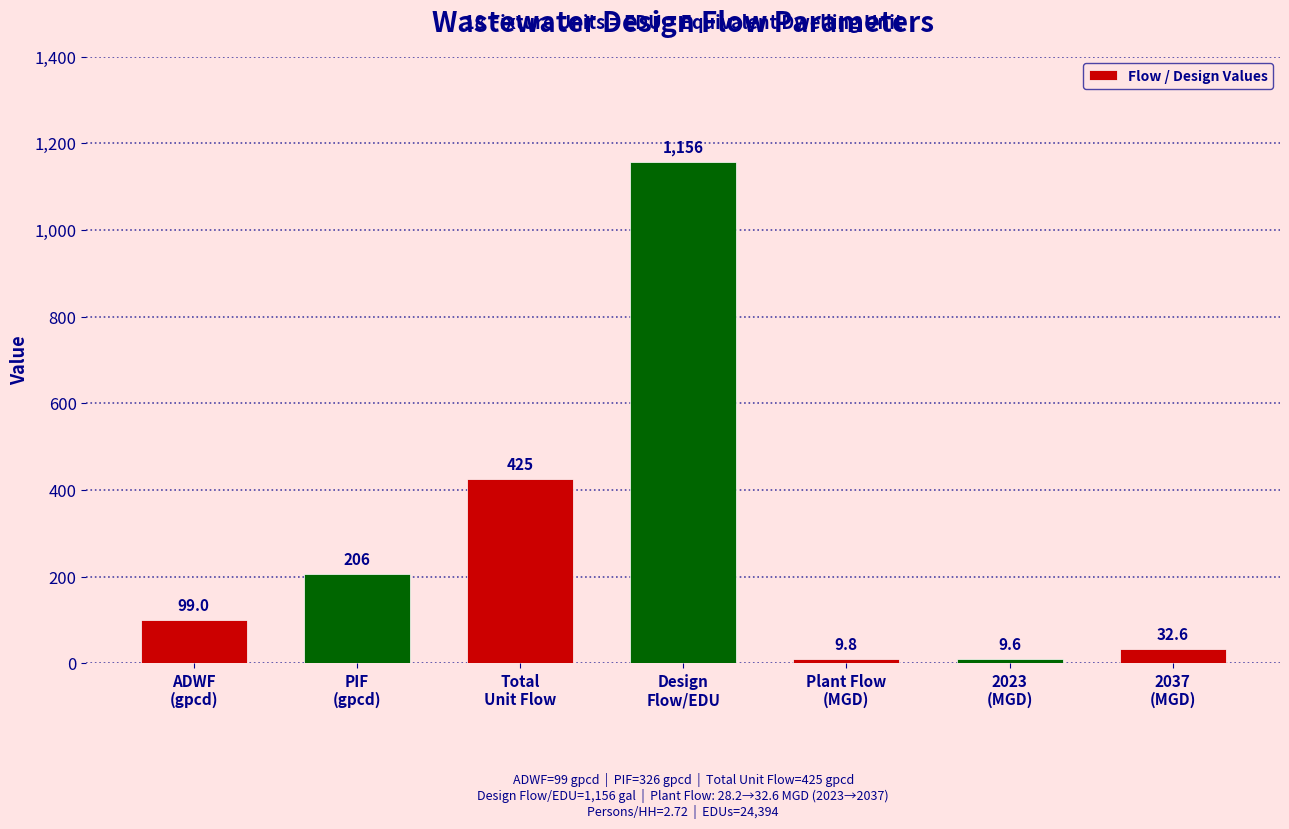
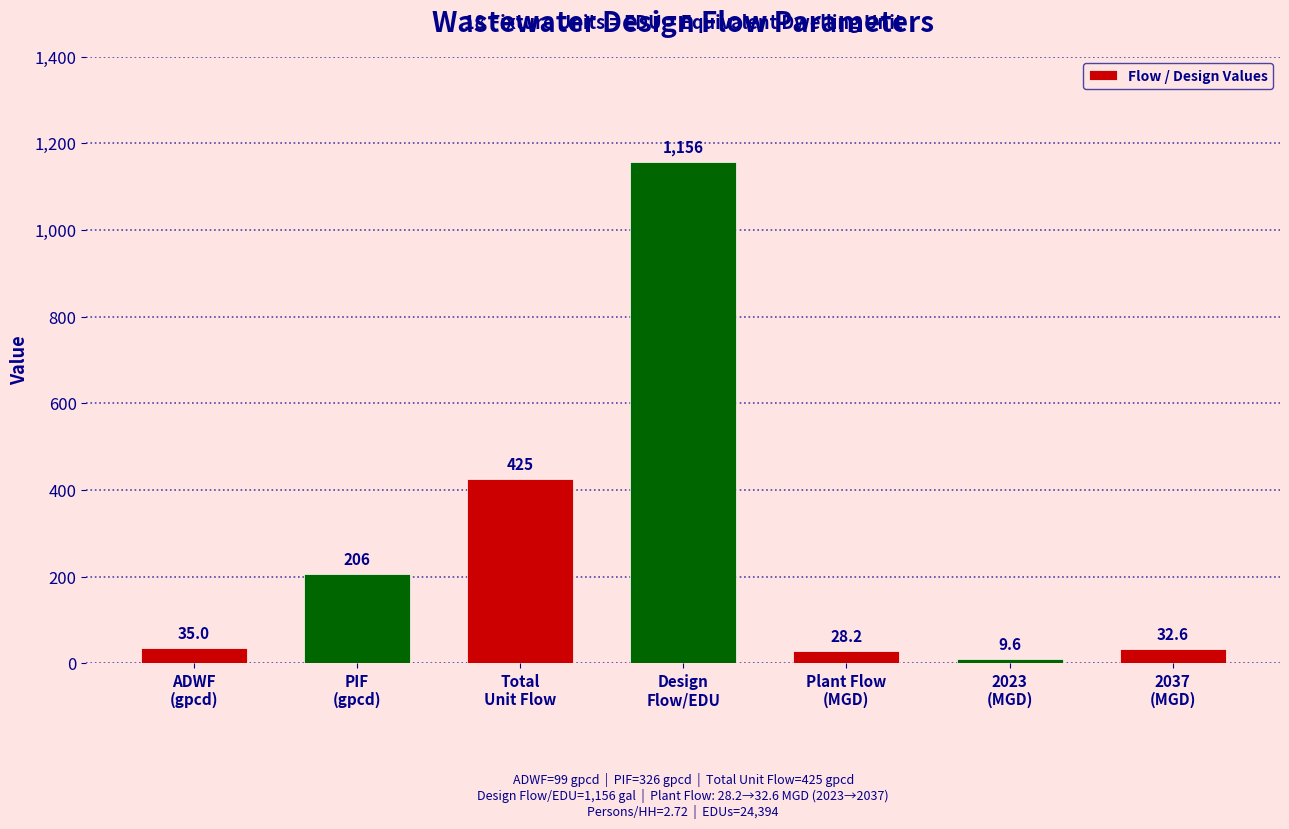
ADWF (gpcd): 99.0 -> 35.0
Plant Flow (MGD): 9.8 -> 28.2
